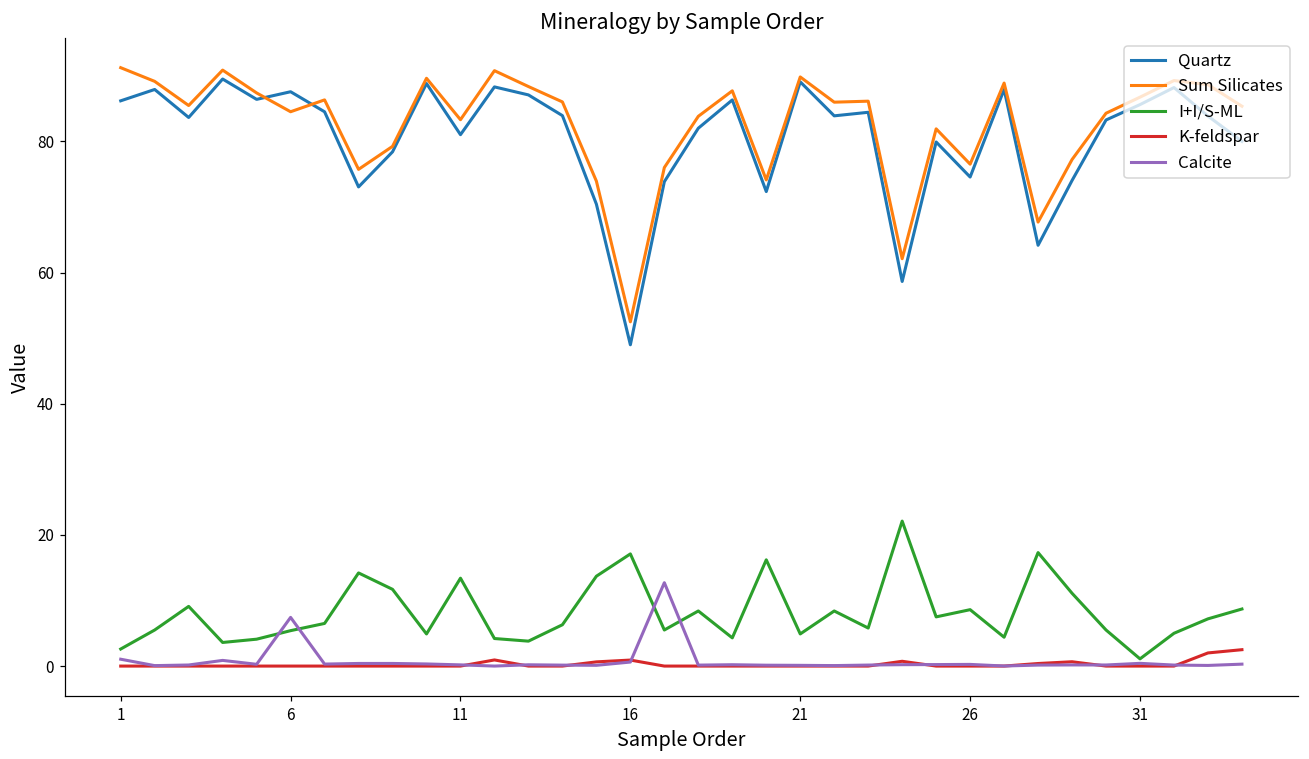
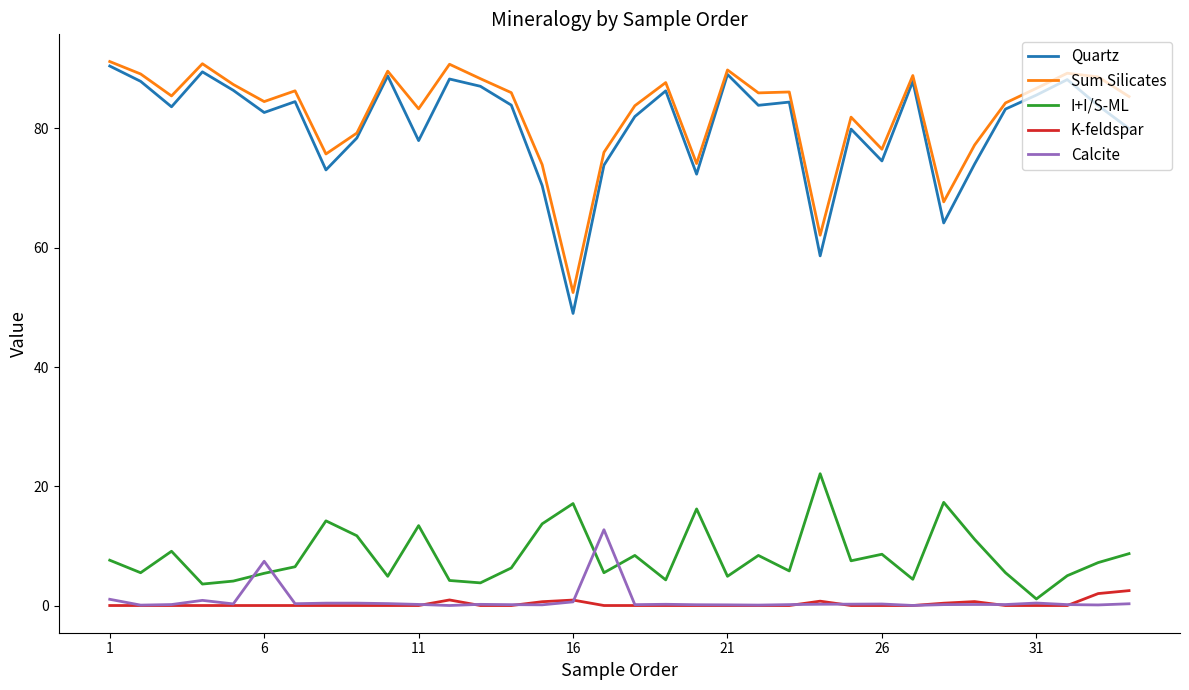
Quartz, 1: 86 -> 90
I+I/S-ML, 1: 3 -> 8
Quartz, 6: 88 -> 83
Quartz, 11: 81 -> 78
